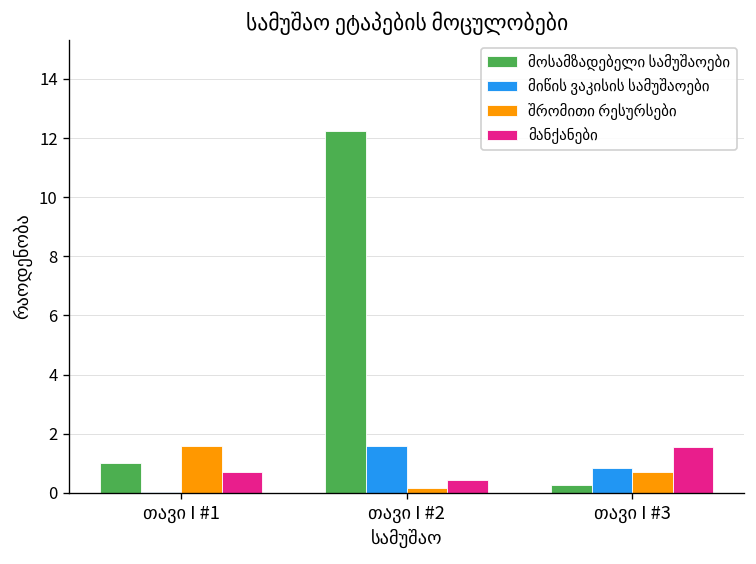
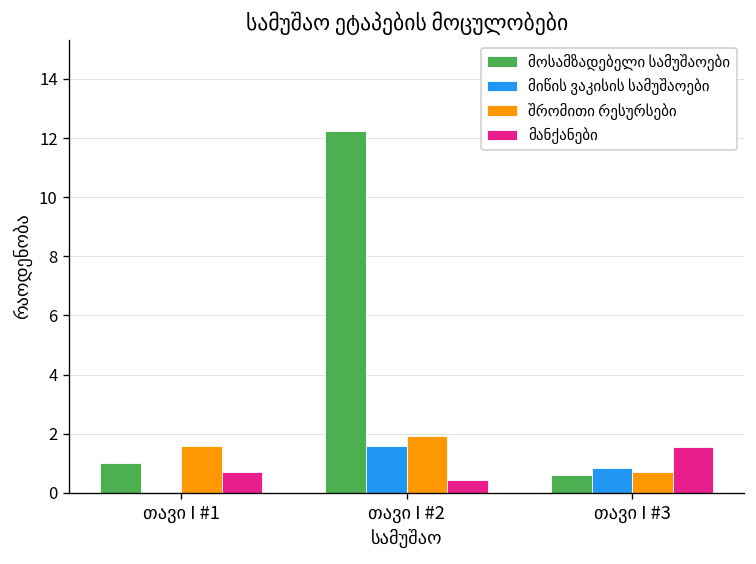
შრომითი რესურსები, თავი I #2: 0.2 -> 1.9
მოსამზადებელი სამუშაოები, თავი I #3: 0.3 -> 0.6
